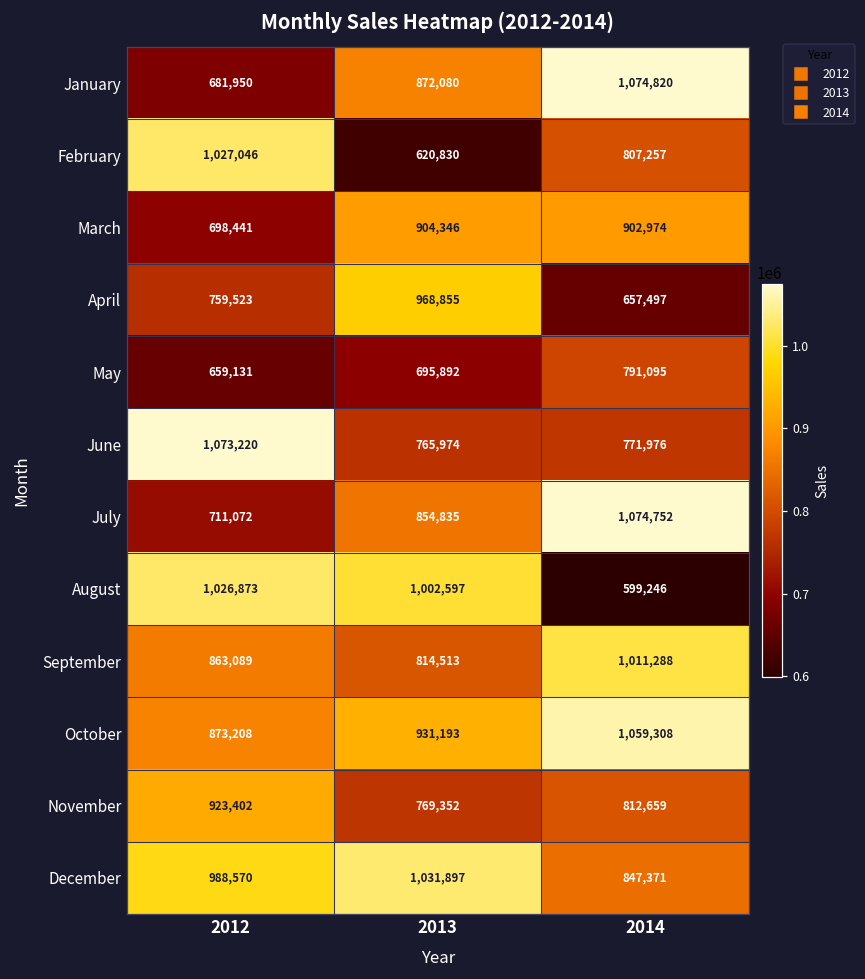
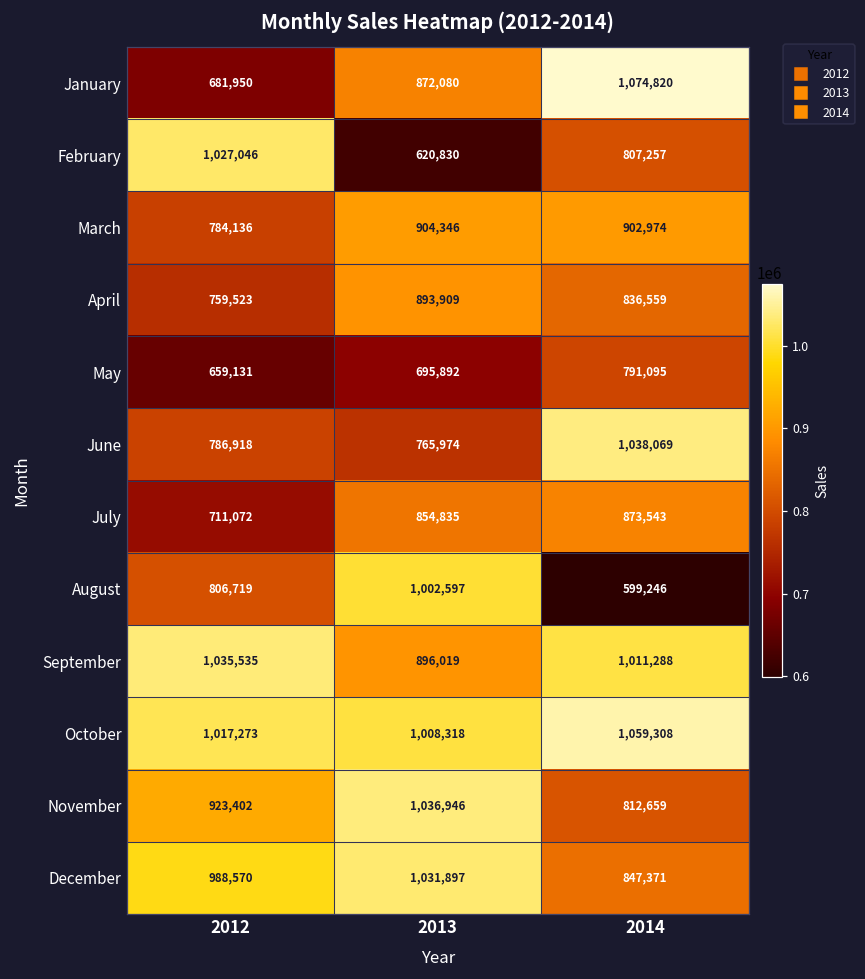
March, 2012: 698,441 -> 784,136
April, 2013: 968,855 -> 893,909
April, 2014: 657,497 -> 836,559
June, 2012: 1,073,220 -> 786,918
June, 2014: 771,976 -> 1,038,069
July, 2014: 1,074,752 -> 873,543
August, 2012: 1,026,873 -> 806,719
September, 2012: 863,089 -> 1,035,535
September, 2013: 814,513 -> 896,019
October, 2012: 873,208 -> 1,017,273
October, 2013: 931,193 -> 1,008,318
November, 2013: 769,352 -> 1,036,946
